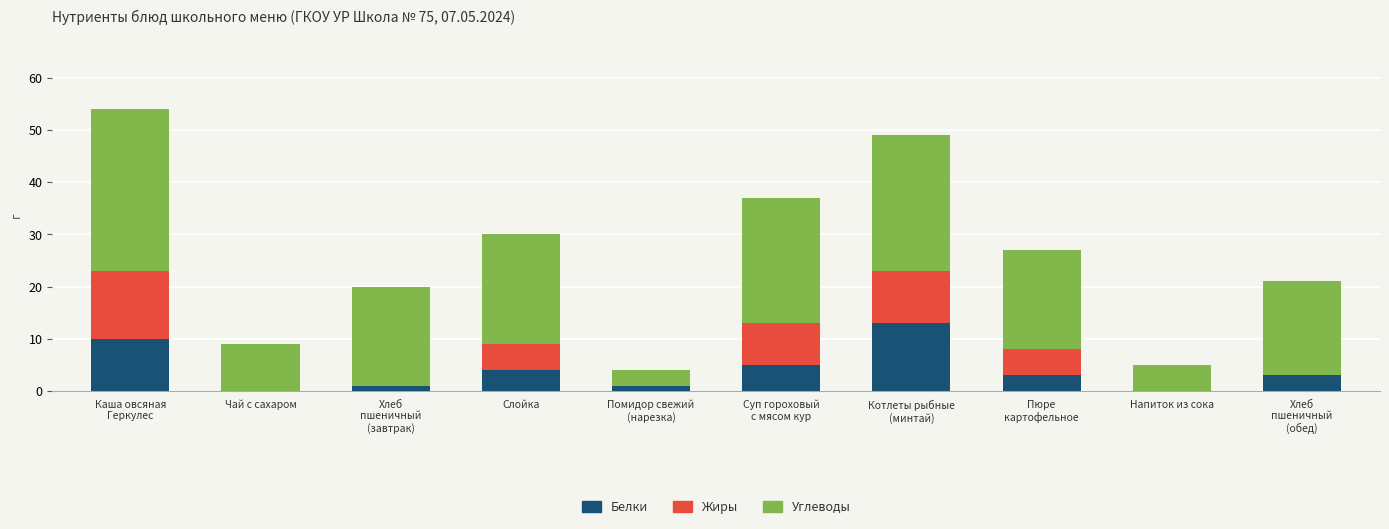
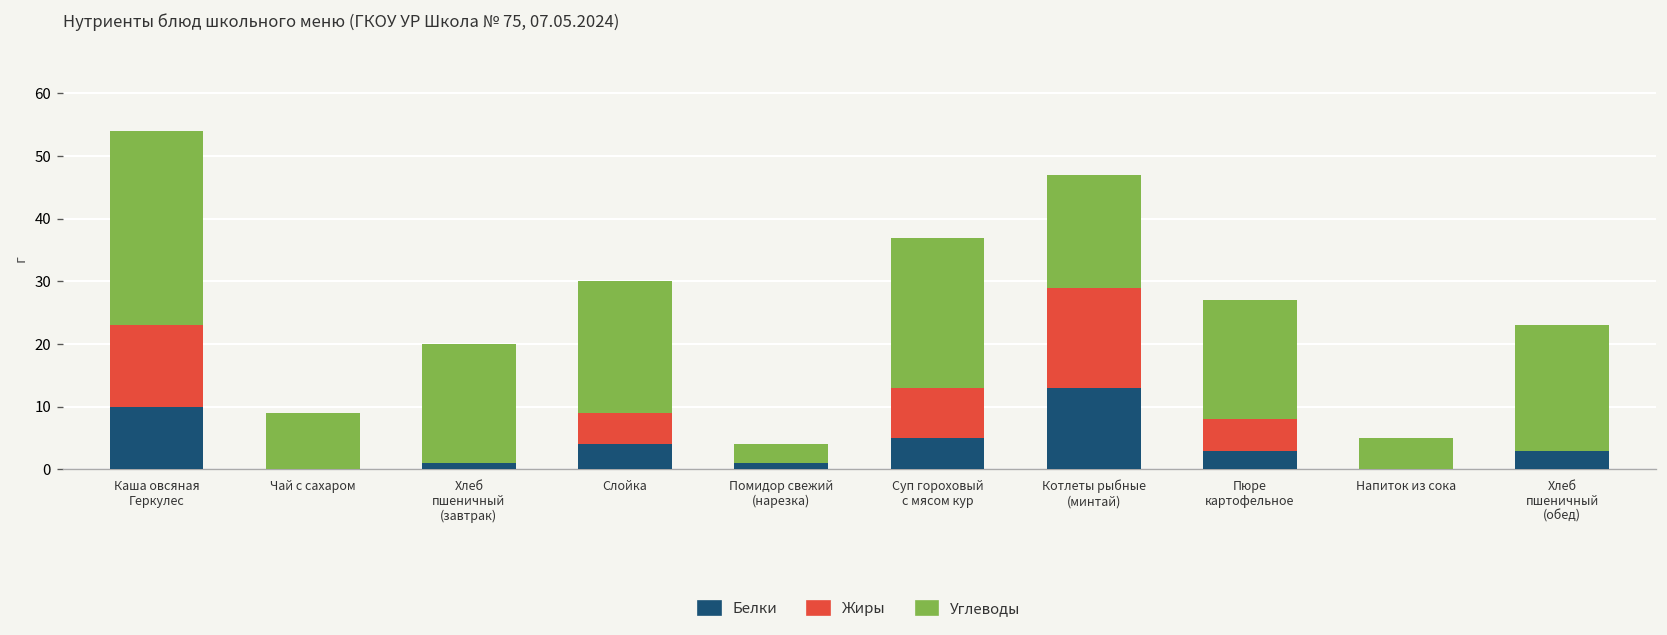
Жиры, Котлеты рыбные (минтай): 10 -> 16
Углеводы, Котлеты рыбные (минтай): 26 -> 18
Углеводы, Хлеб пшеничный (обед): 18 -> 20
